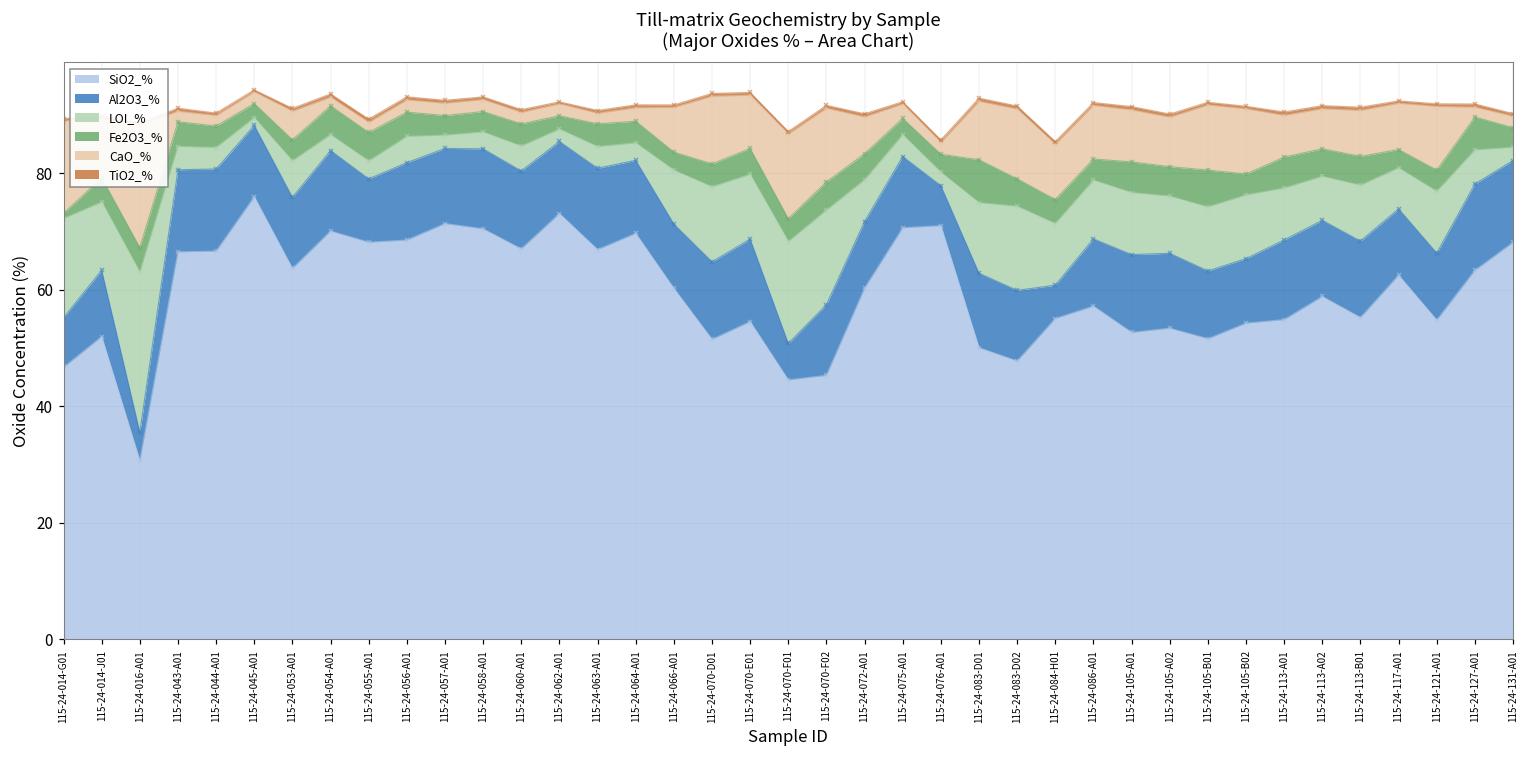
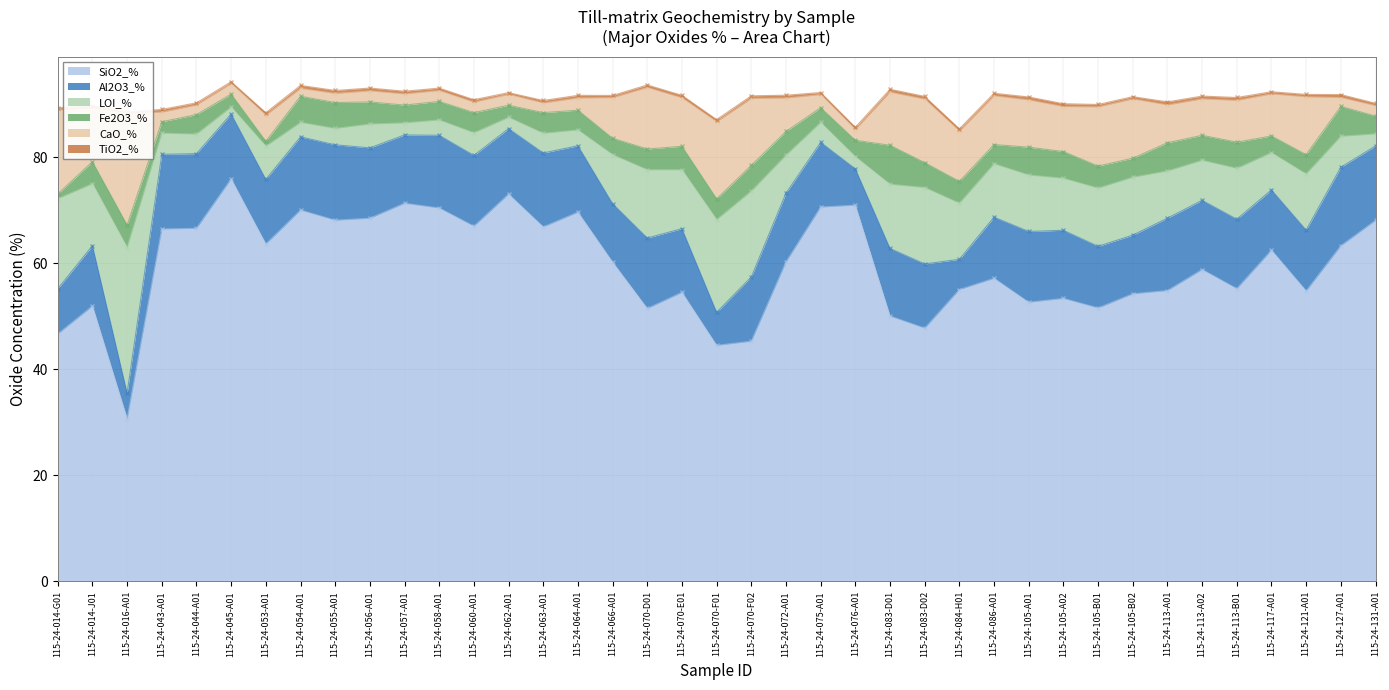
Fe2O3_%, 115-24-043-A01: 4 -> 2
Fe2O3_%, 115-24-053-A01: 4 -> 1
Al2O3_%, 115-24-055-A01: 11 -> 14
Al2O3_%, 115-24-070-E01: 14 -> 12
Al2O3_%, 115-24-072-A01: 11 -> 13
Fe2O3_%, 115-24-105-B01: 6 -> 4
